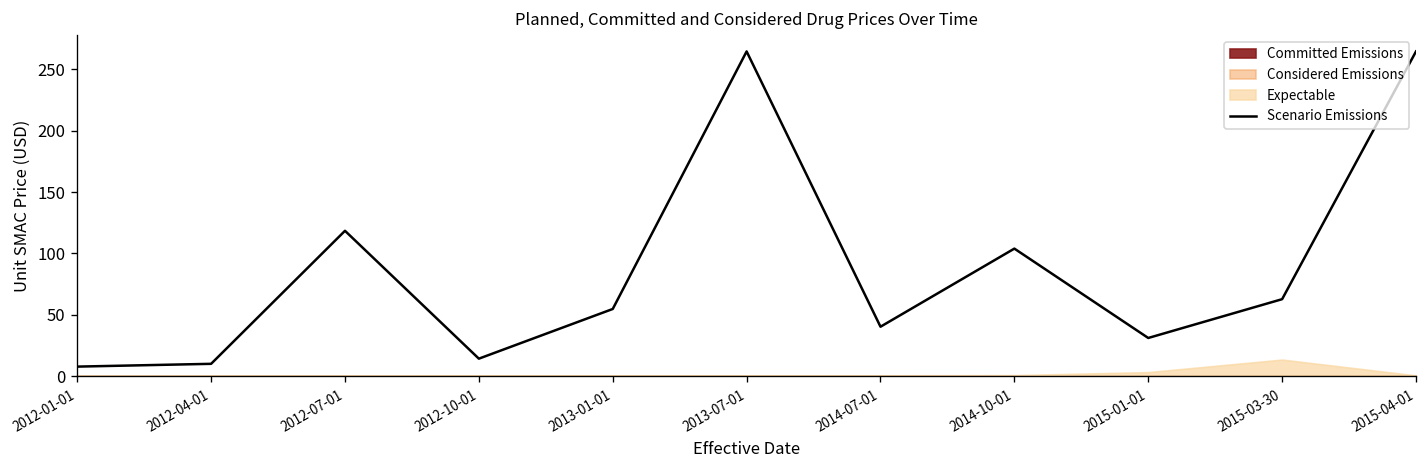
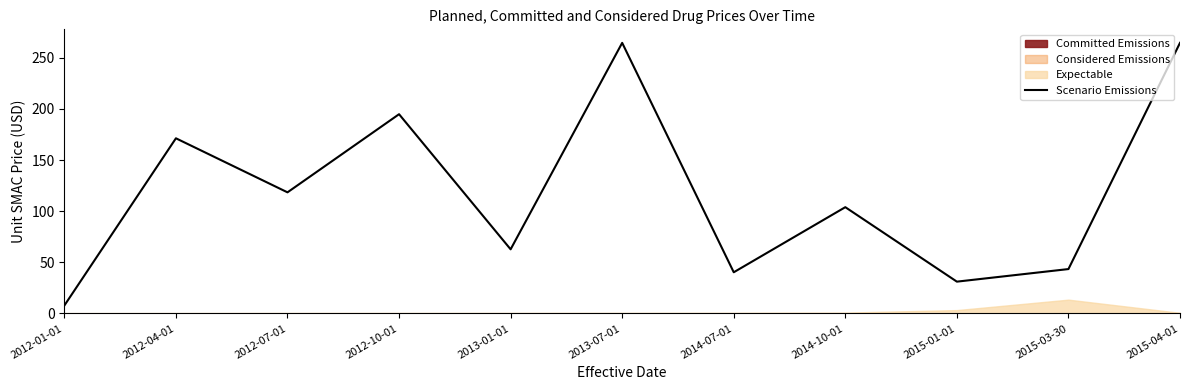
Scenario Emissions, 2012-04-01: 10 -> 171
Scenario Emissions, 2012-10-01: 14 -> 195
Scenario Emissions, 2013-01-01: 55 -> 63
Scenario Emissions, 2015-03-30: 63 -> 43
